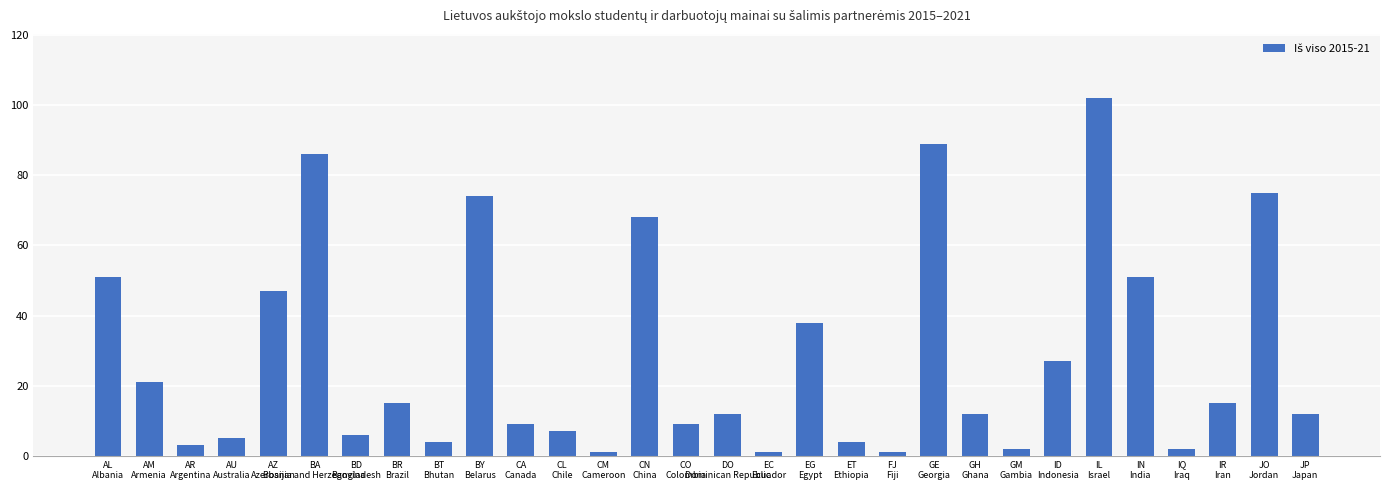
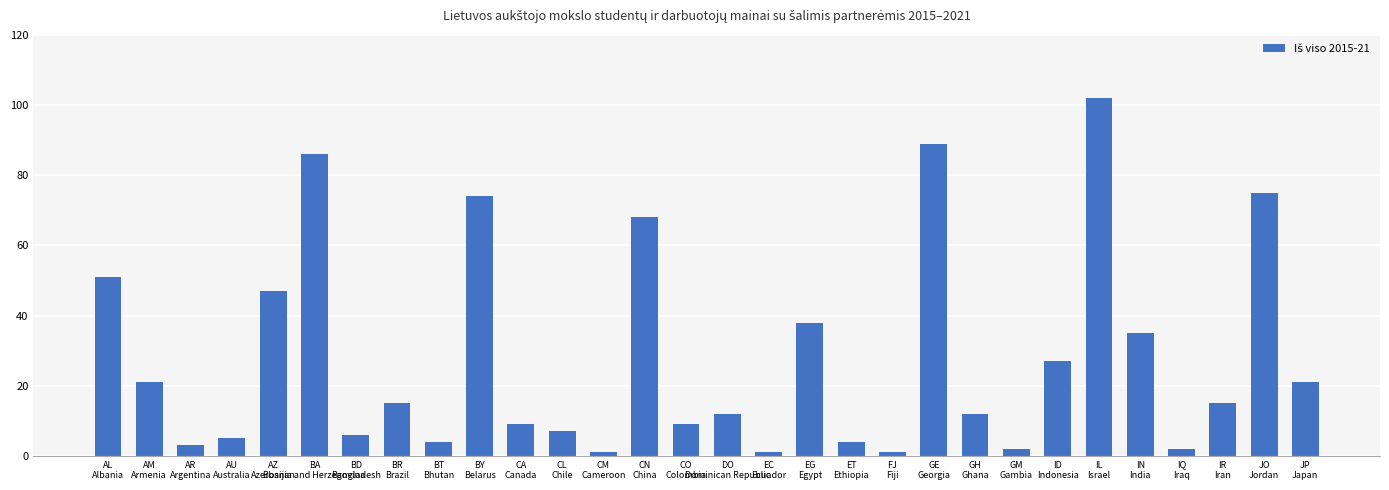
IN India: 51 -> 35
JP Japan: 12 -> 21
